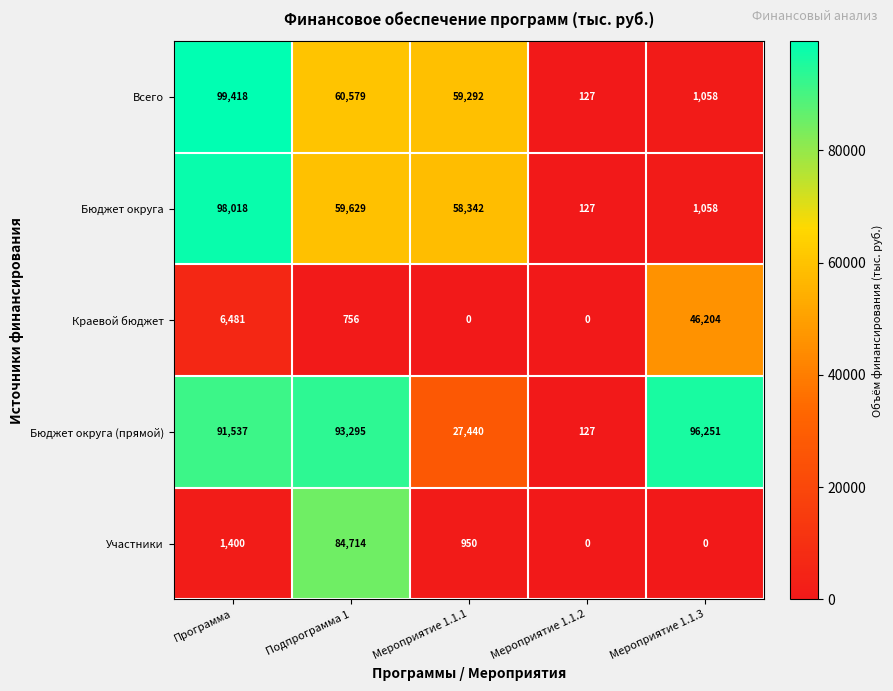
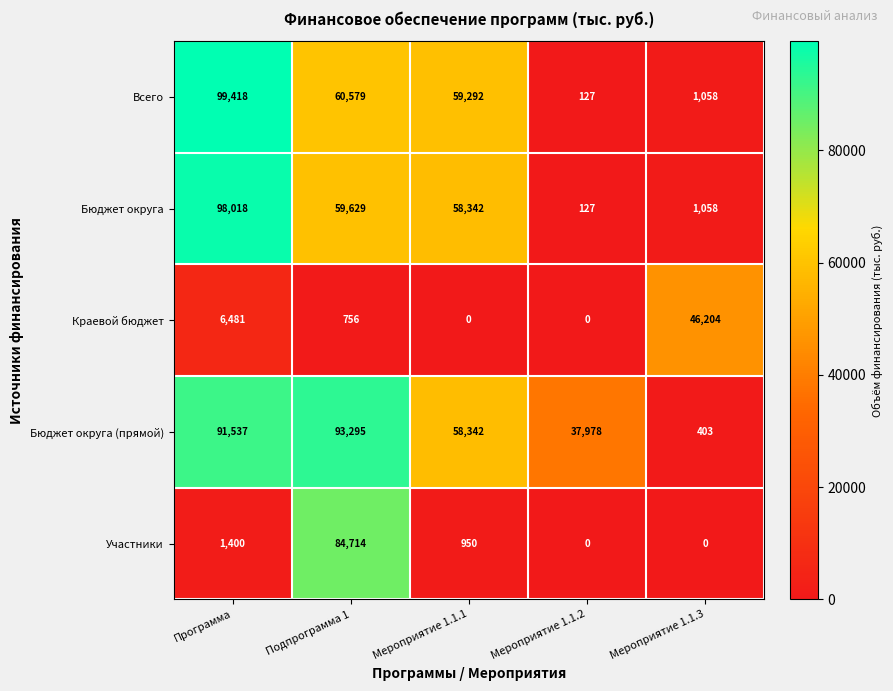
Бюджет округа (прямой), Мероприятие 1.1.1: 27,440 -> 58,342
Бюджет округа (прямой), Мероприятие 1.1.2: 127 -> 37,978
Бюджет округа (прямой), Мероприятие 1.1.3: 96,251 -> 403
